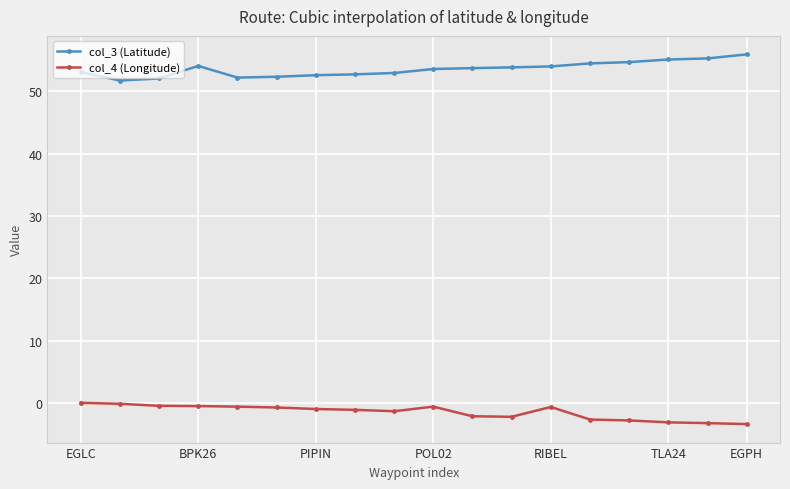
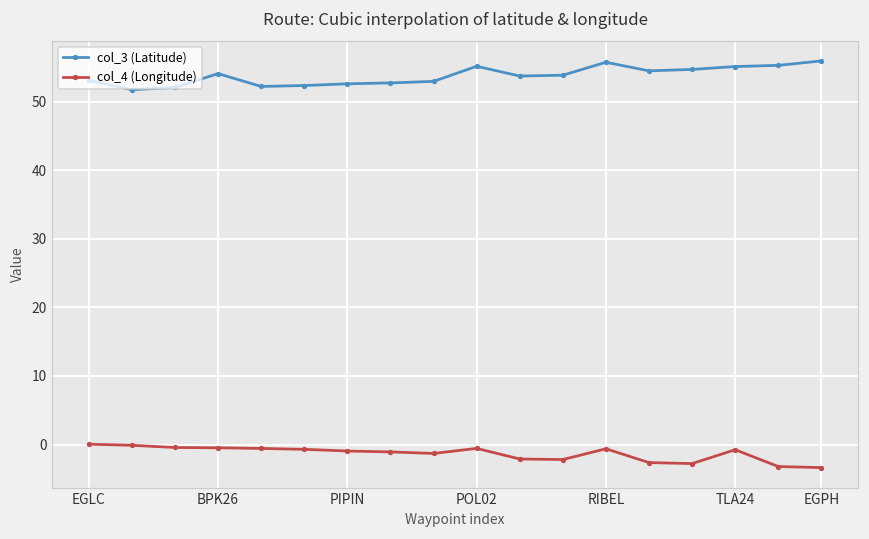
col_3 (Latitude), POL02: 54 -> 55
col_3 (Latitude), RIBEL: 54 -> 56
col_4 (Longitude), TLA24: -3 -> -1
